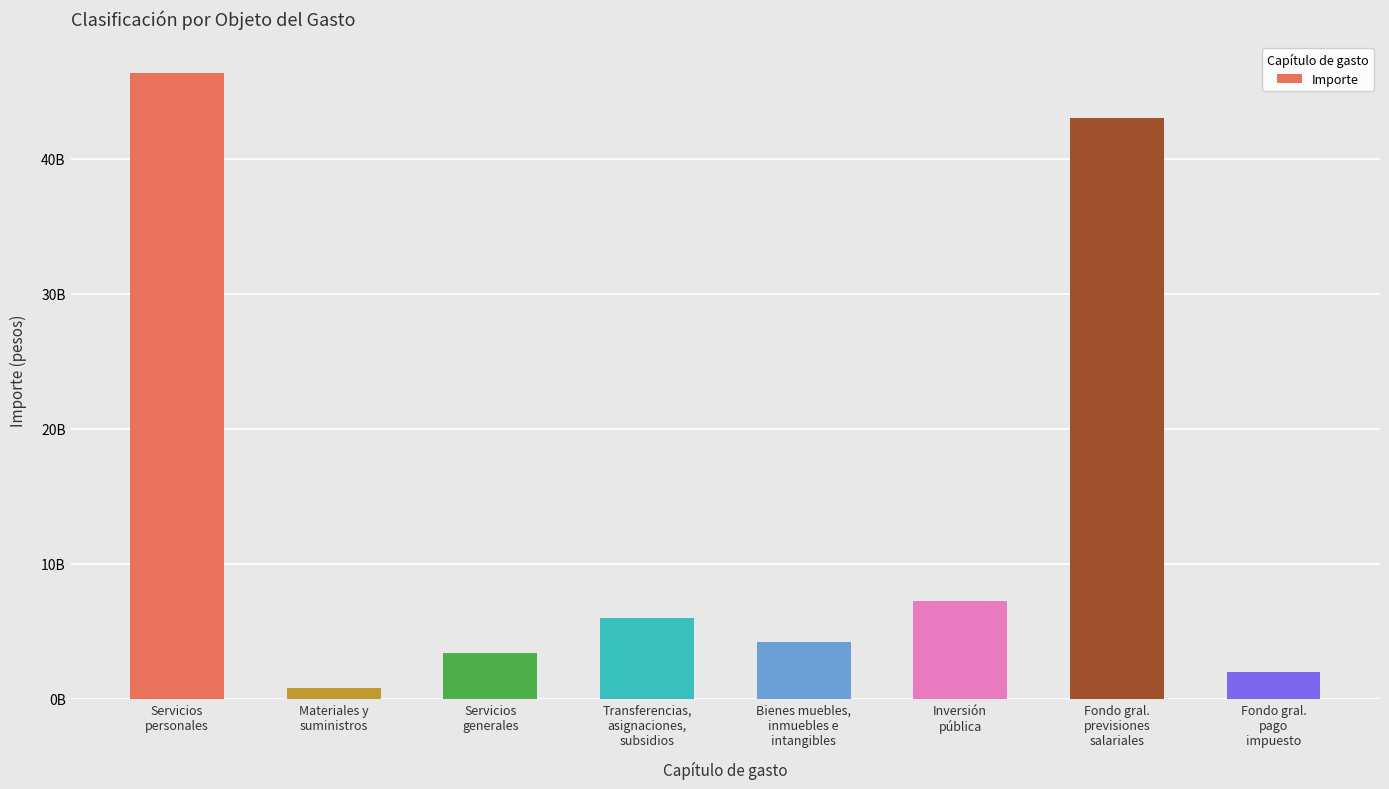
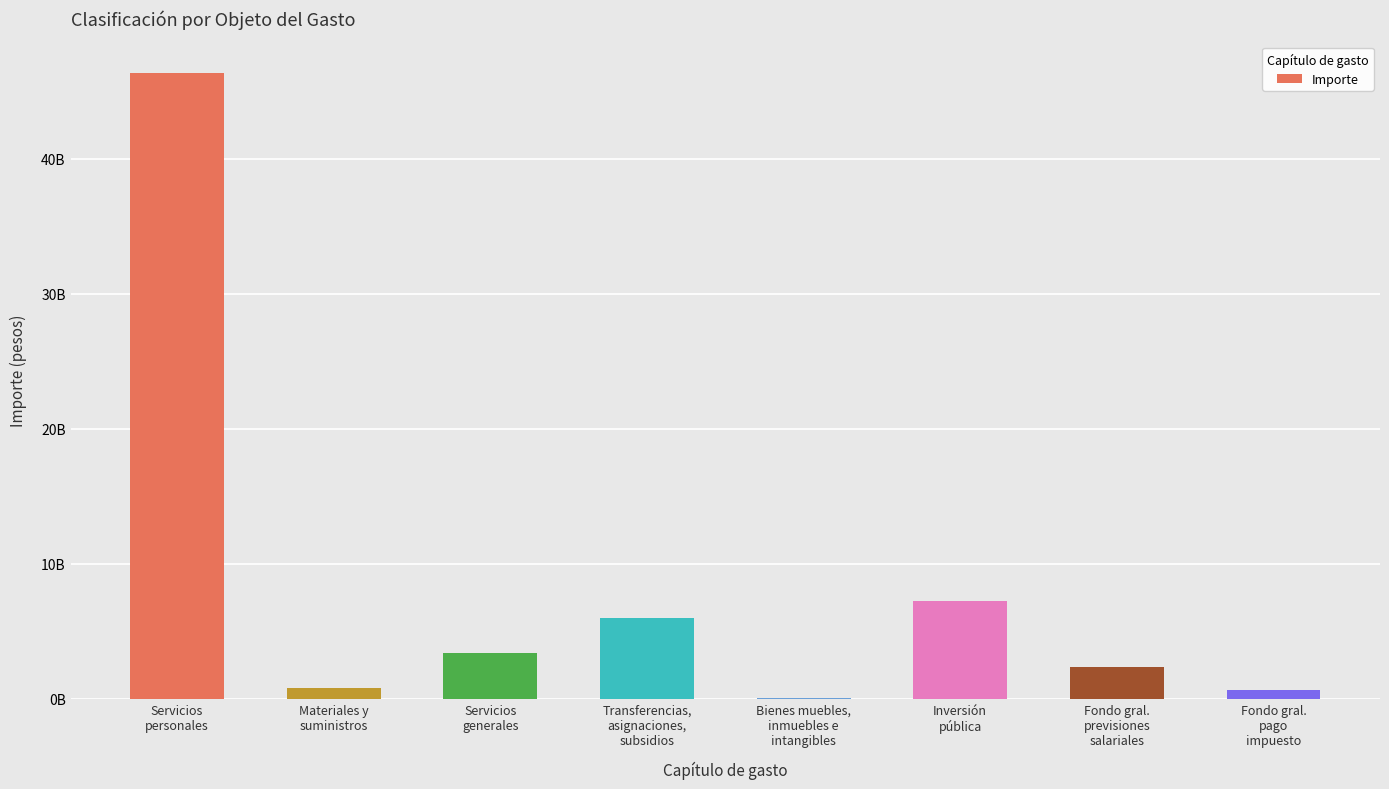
Bienes muebles, inmuebles e intangibles: 4200000000 -> 100000000
Fondo gral. previsiones salariales: 43000000000 -> 2400000000
Fondo gral. pago impuesto: 2000000000 -> 700000000
